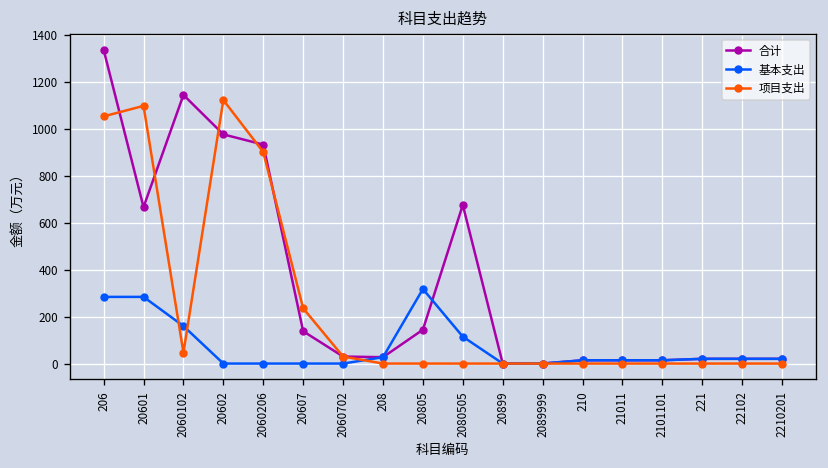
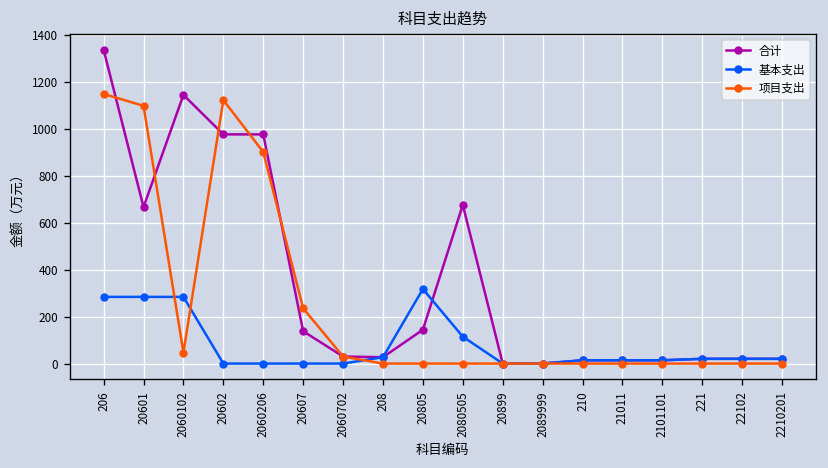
项目支出, 206: 1050 -> 1150
基本支出, 2060102: 160 -> 280
合计, 2060206: 930 -> 980
